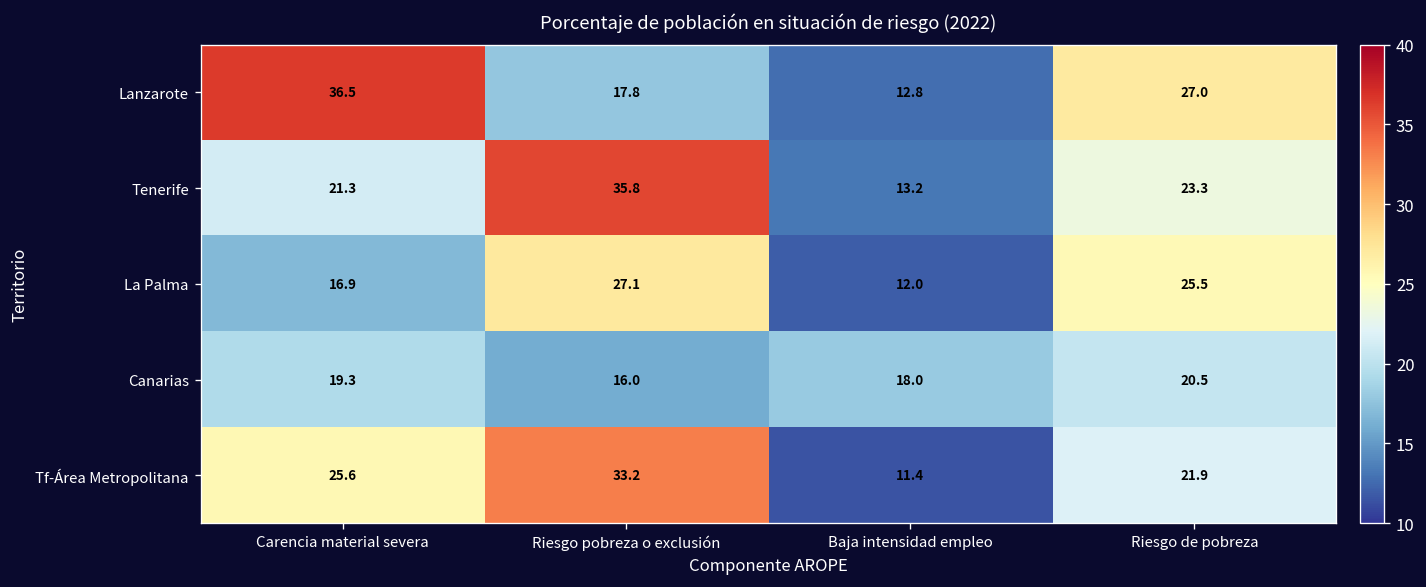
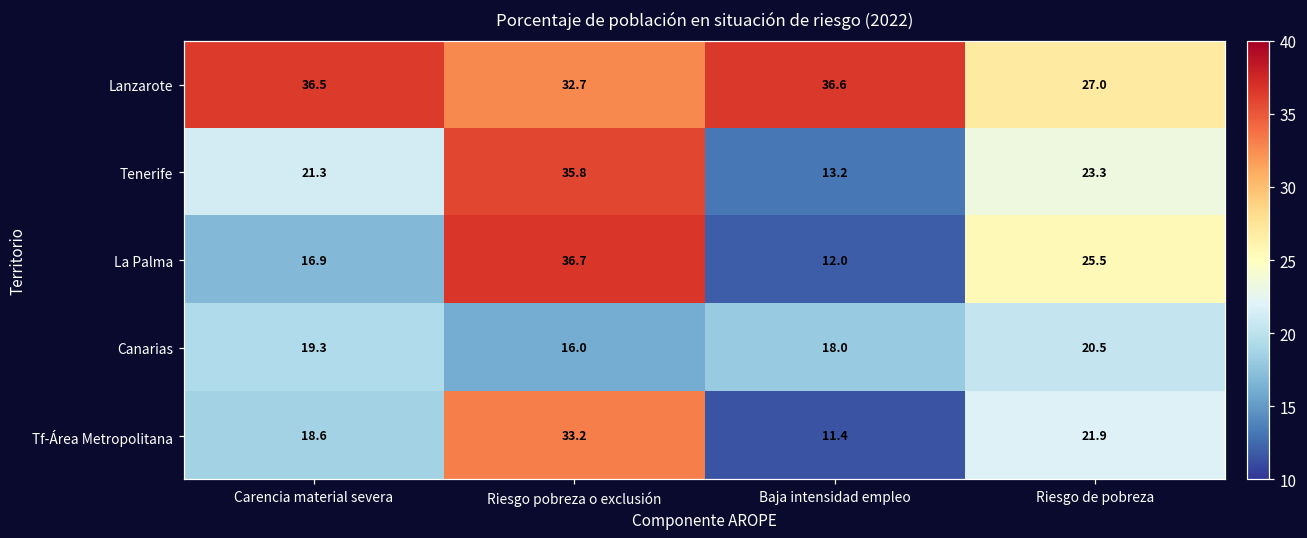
Lanzarote, Riesgo pobreza o exclusión: 17.8 -> 32.7
Lanzarote, Baja intensidad empleo: 12.8 -> 36.6
La Palma, Riesgo pobreza o exclusión: 27.1 -> 36.7
Tf-Área Metropolitana, Carencia material severa: 25.6 -> 18.6
